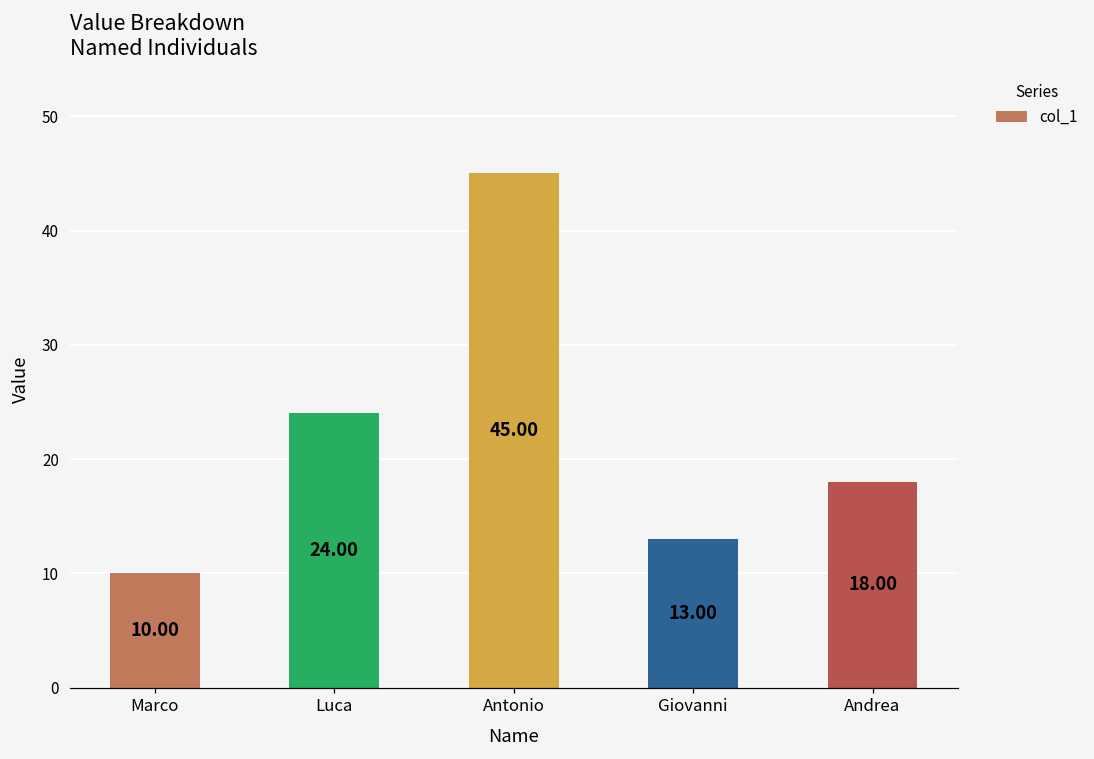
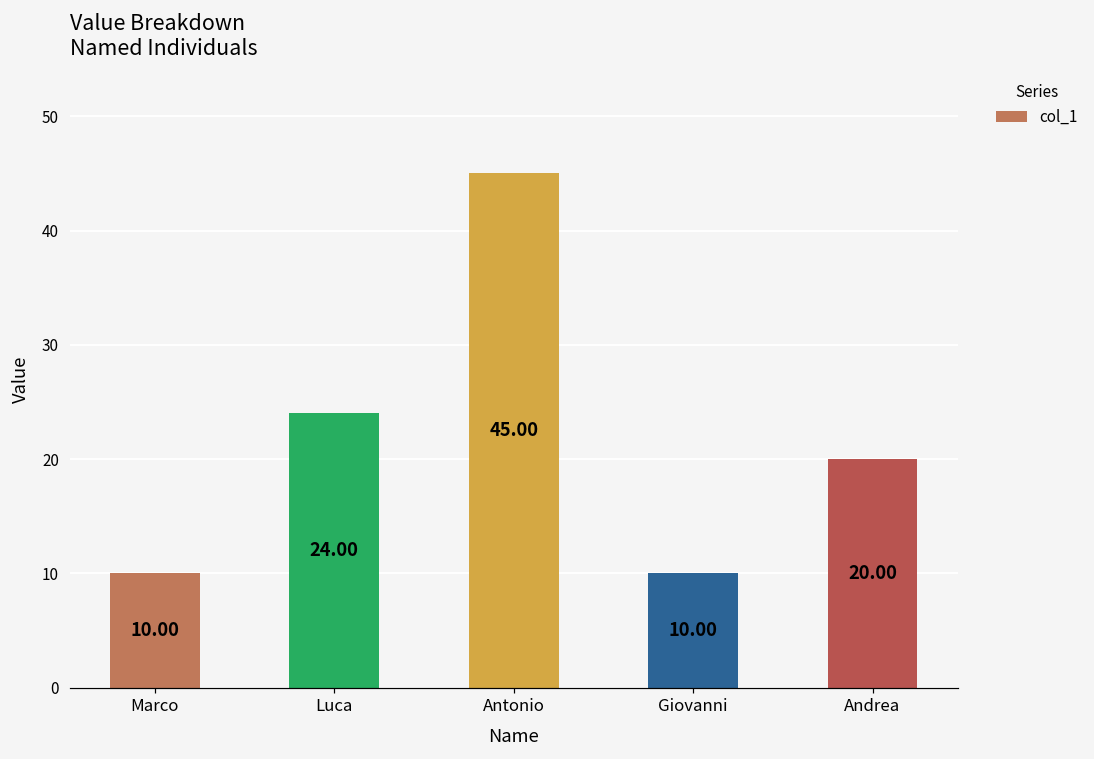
Giovanni: 13.00 -> 10.00
Andrea: 18.00 -> 20.00
